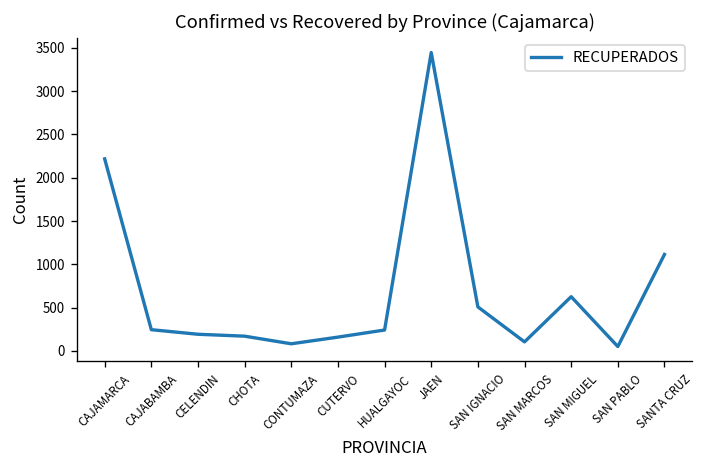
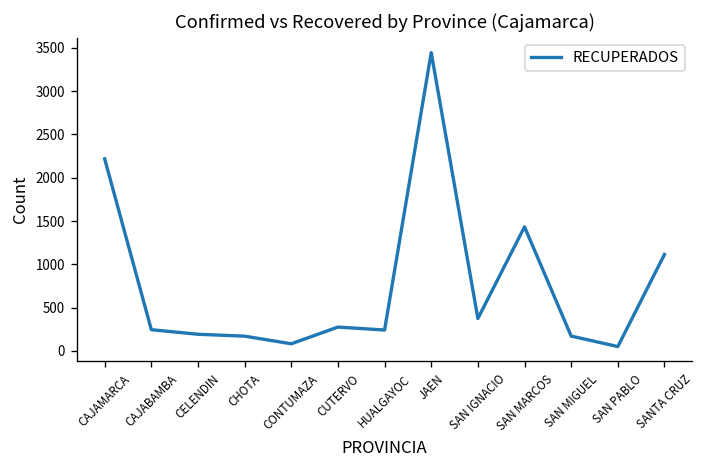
CUTERVO: 200 -> 300
SAN IGNACIO: 500 -> 400
SAN MARCOS: 100 -> 1400
SAN MIGUEL: 600 -> 200
